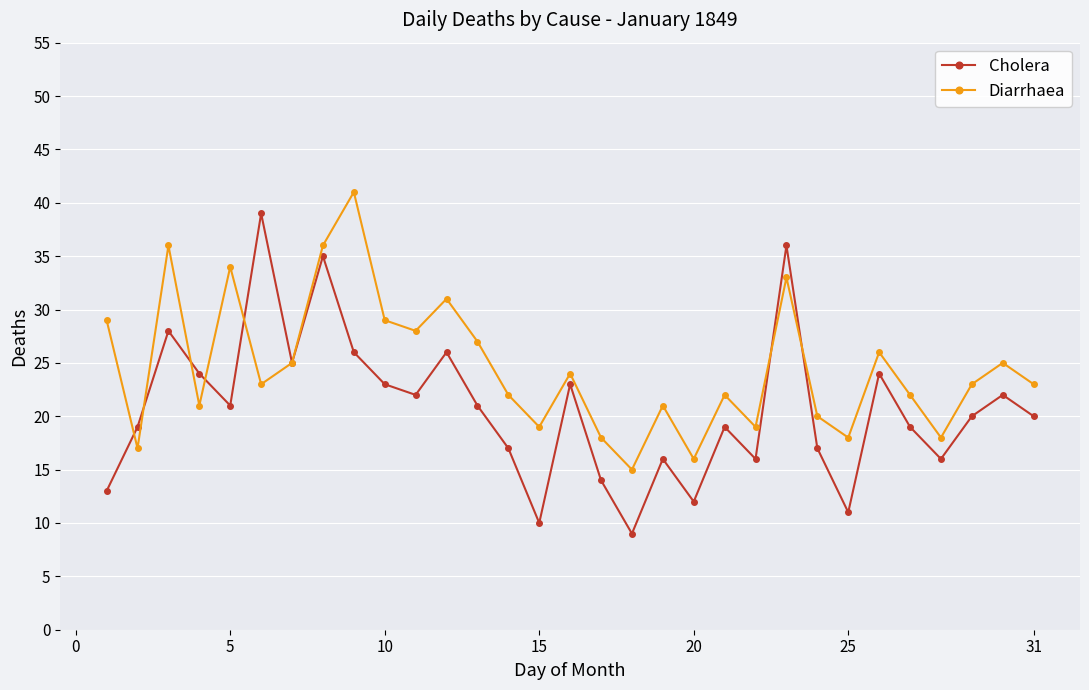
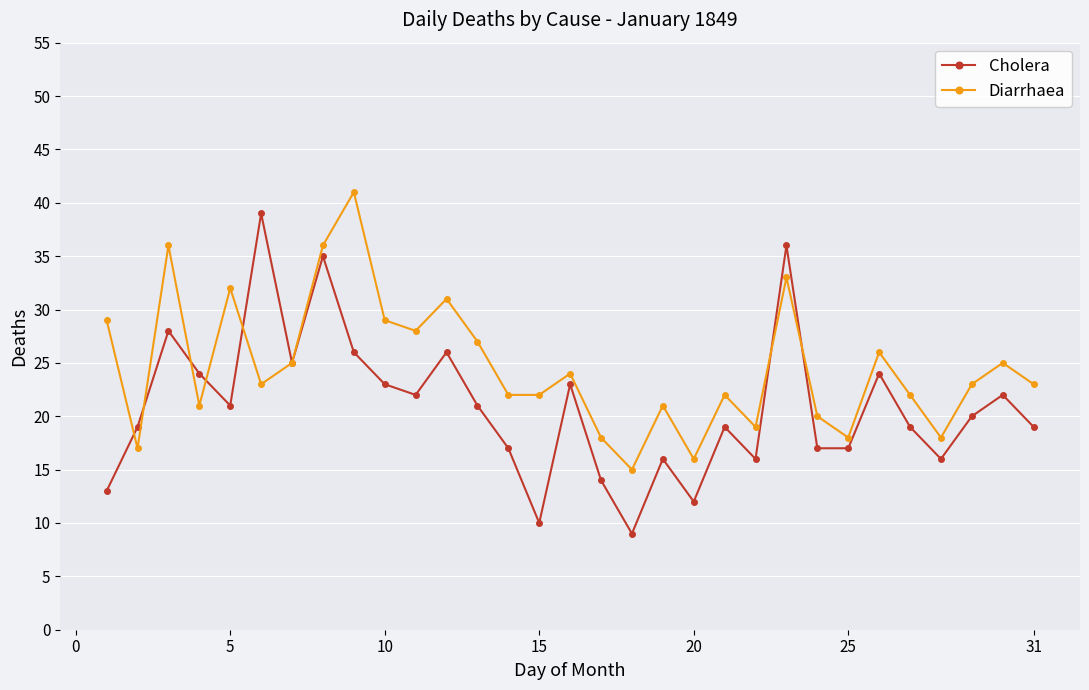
Diarrhaea, 5: 34 -> 32
Diarrhaea, 15: 19 -> 22
Cholera, 25: 11 -> 17
Cholera, 31: 20 -> 19
